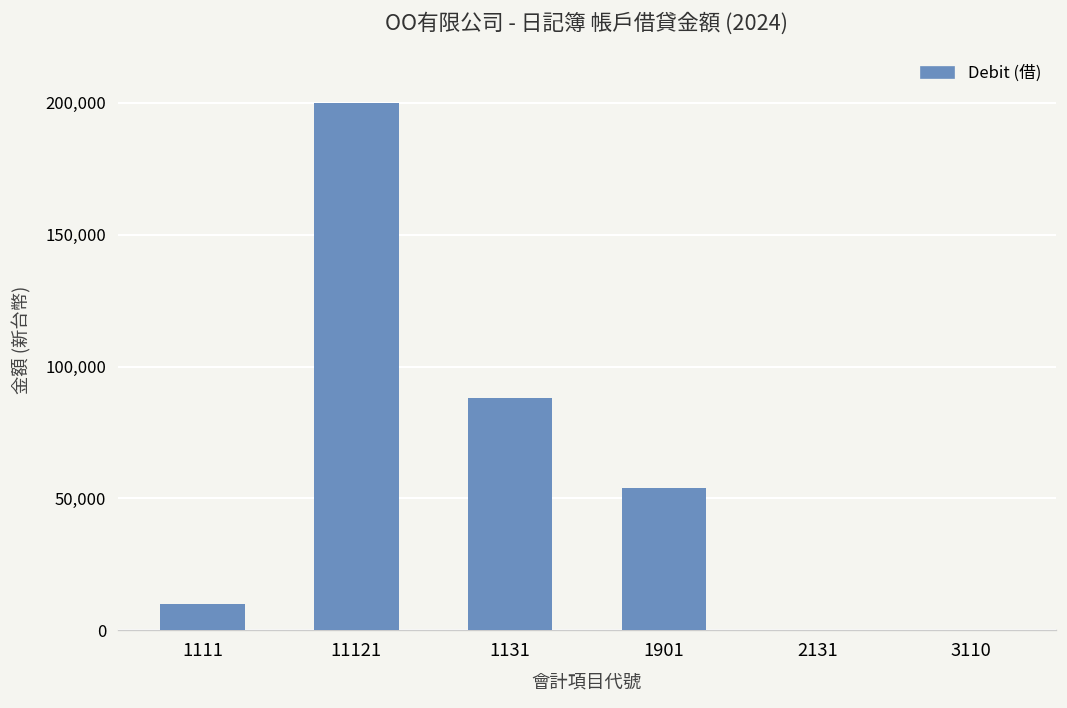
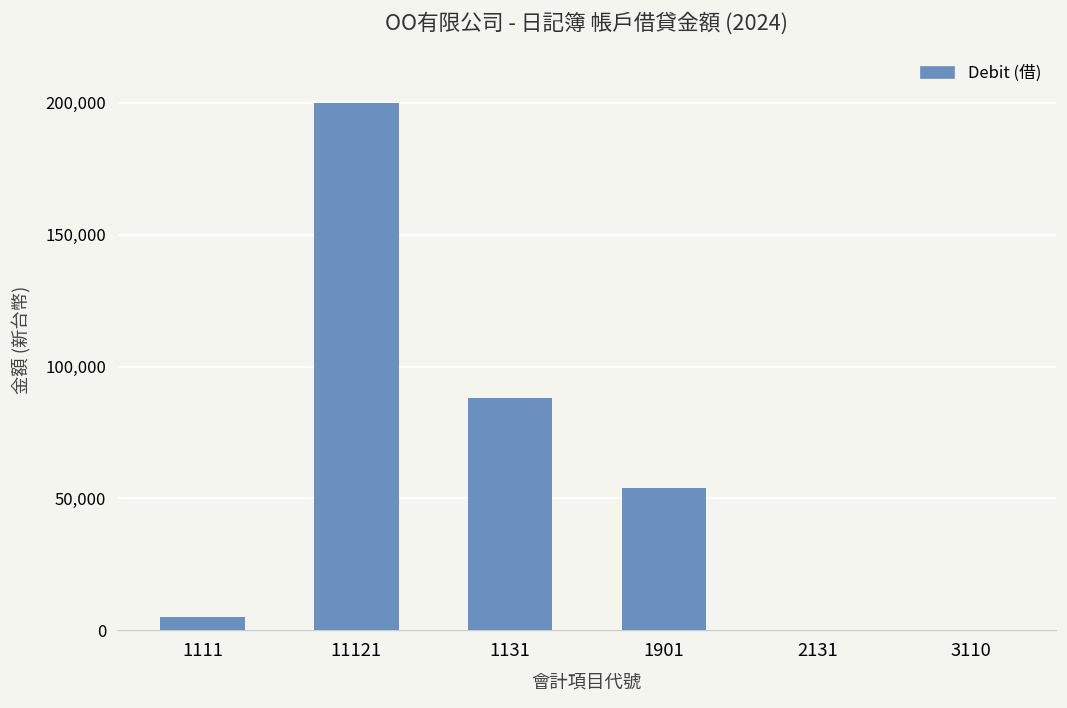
1111: 10,000 -> 5,000
